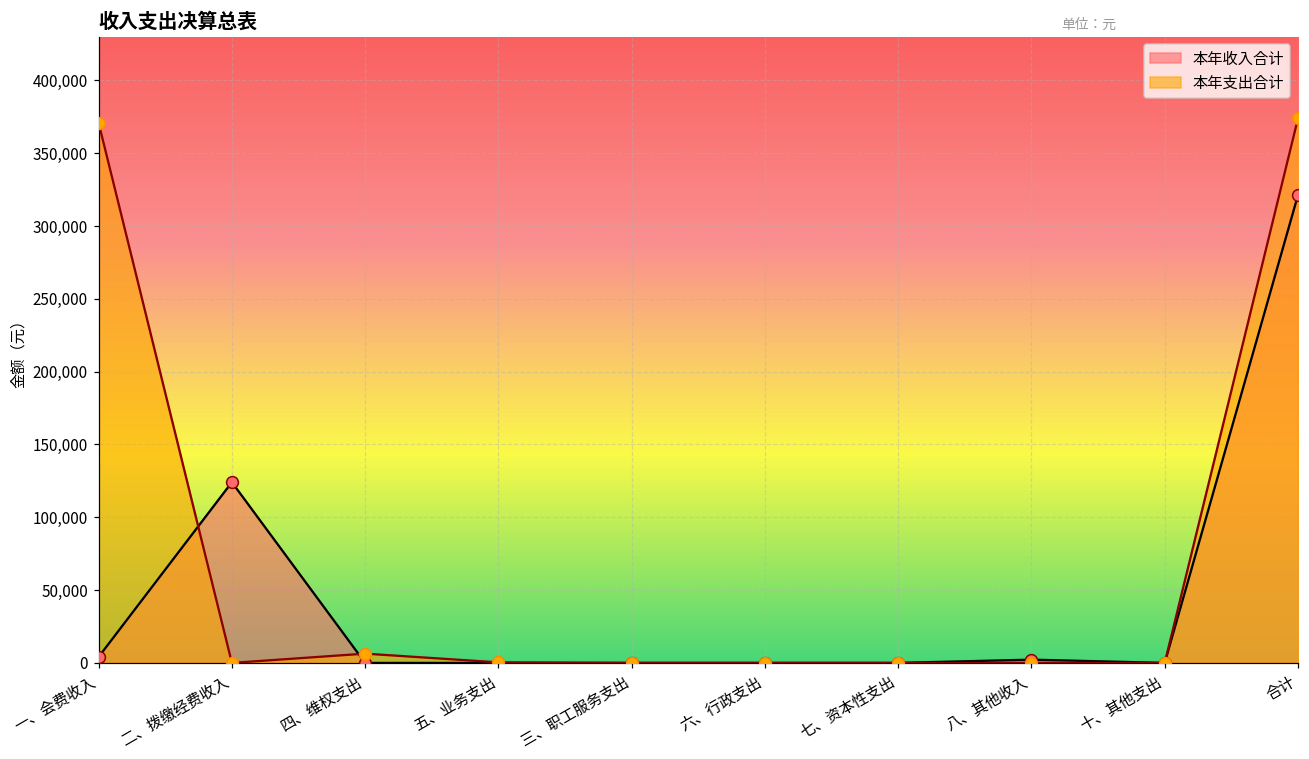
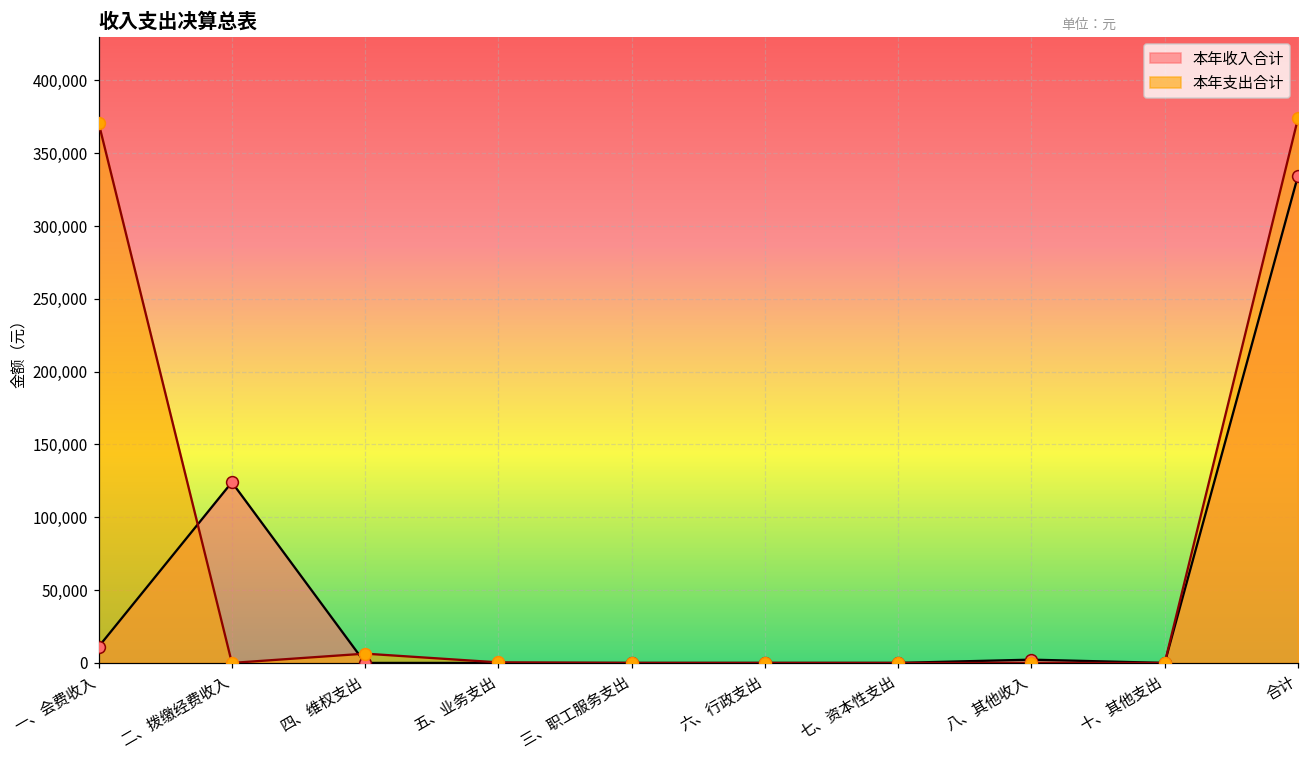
本年收入合计, 一、会费收入: 4,000 -> 11,000
本年收入合计, 合计: 321,000 -> 335,000
